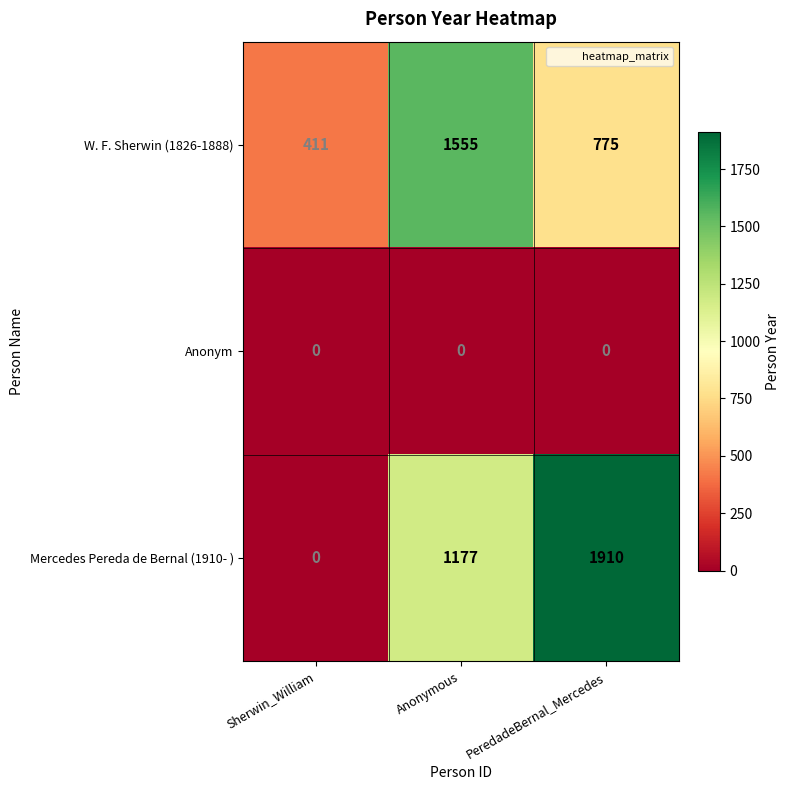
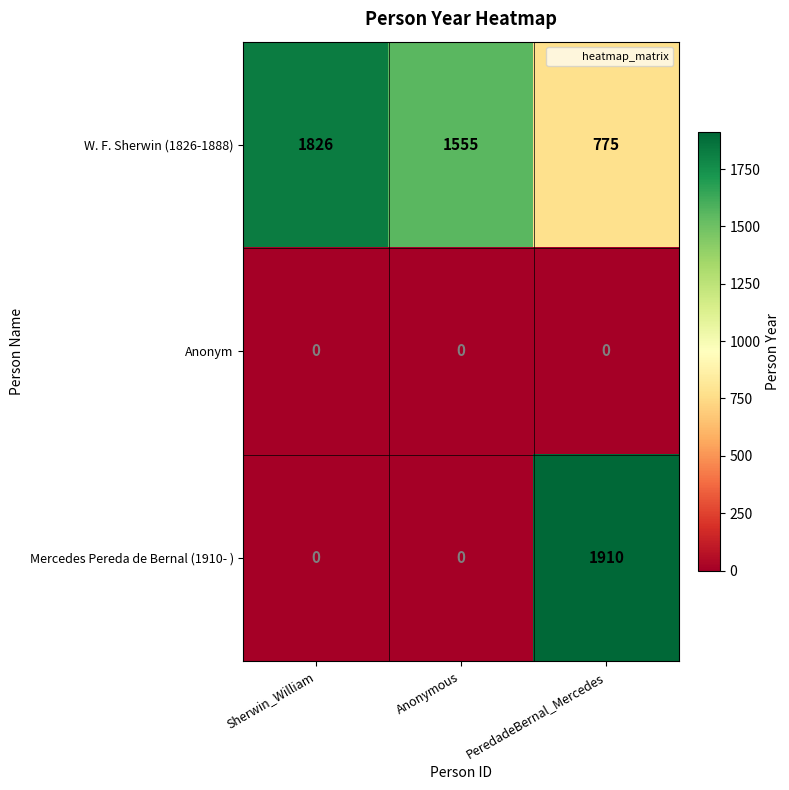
W. F. Sherwin (1826-1888), Sherwin_William: 411 -> 1826
Mercedes Pereda de Bernal (1910- ), Anonymous: 1177 -> 0
